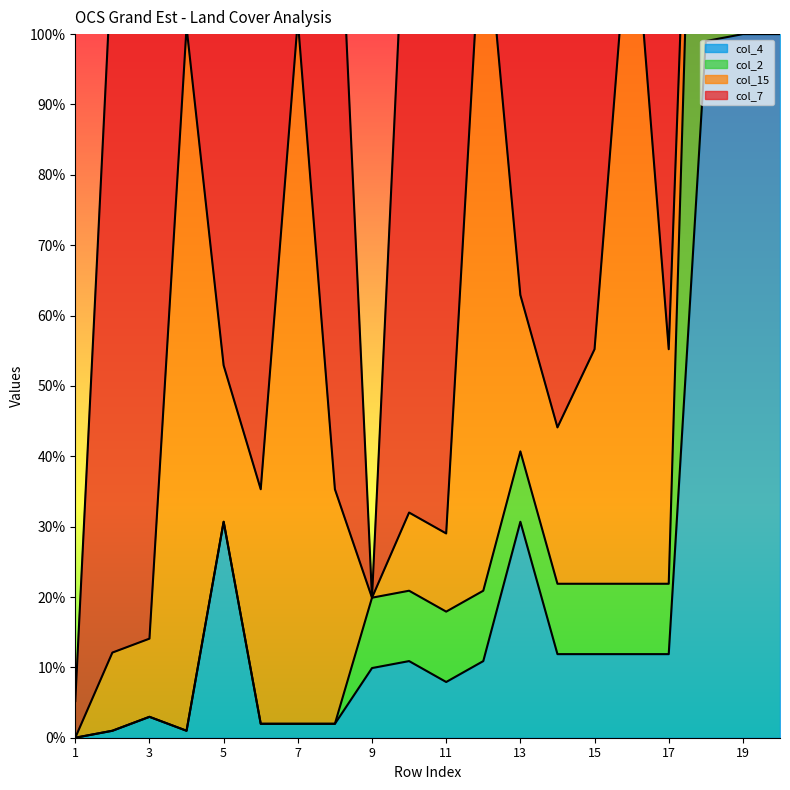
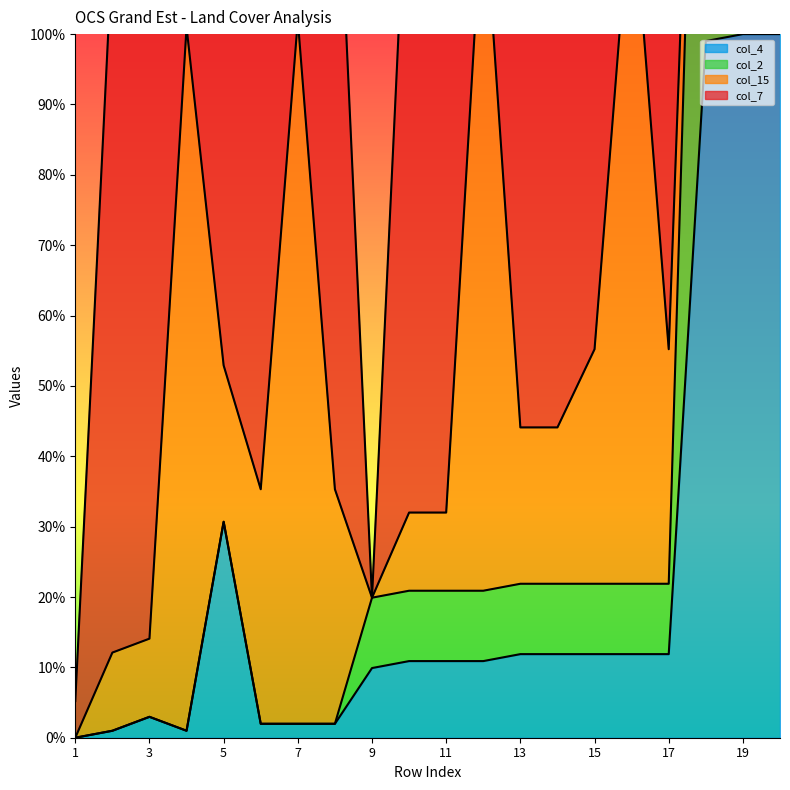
col_4, 11: 8% -> 11%
col_4, 13: 31% -> 12%
